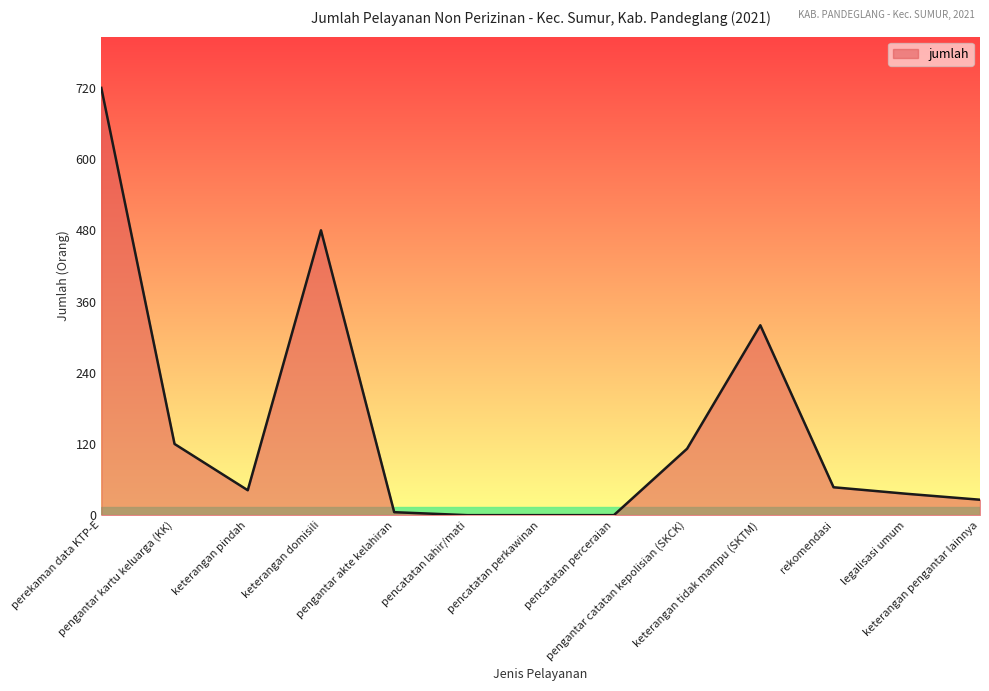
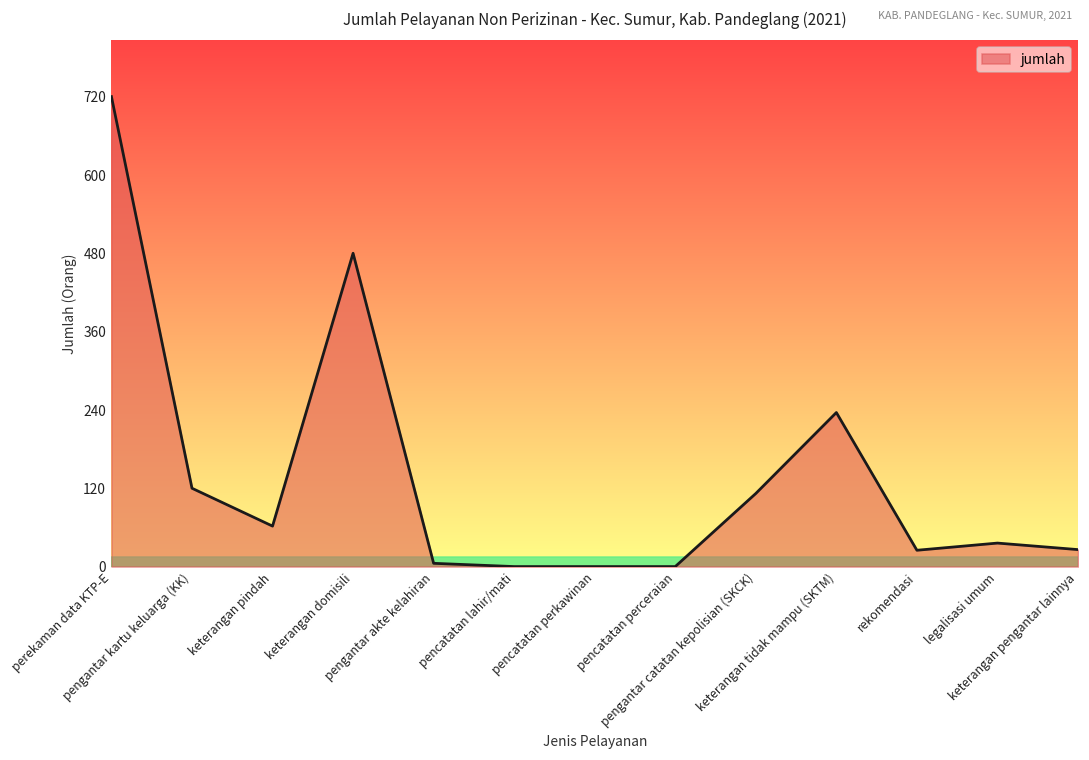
keterangan pindah: 40 -> 60
keterangan tidak mampu (SKTM): 320 -> 240
rekomendasi: 50 -> 30
